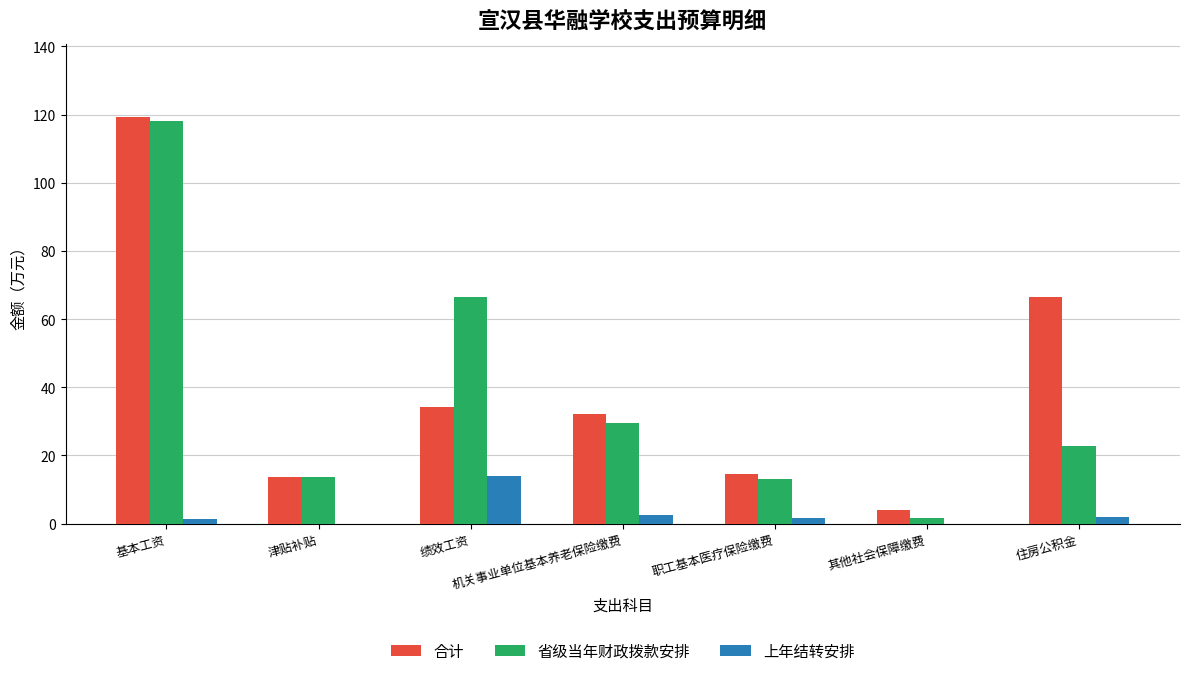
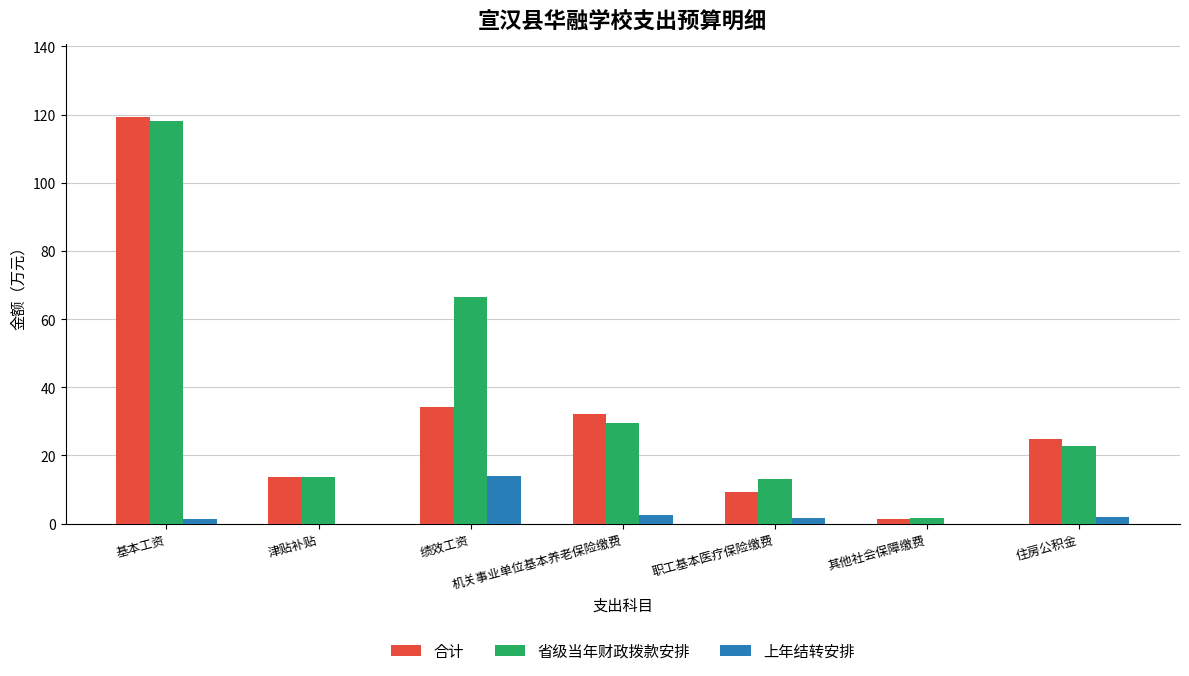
合计, 职工基本医疗保险缴费: 15 -> 9
合计, 其他社会保障缴费: 4 -> 1
合计, 住房公积金: 66 -> 25
